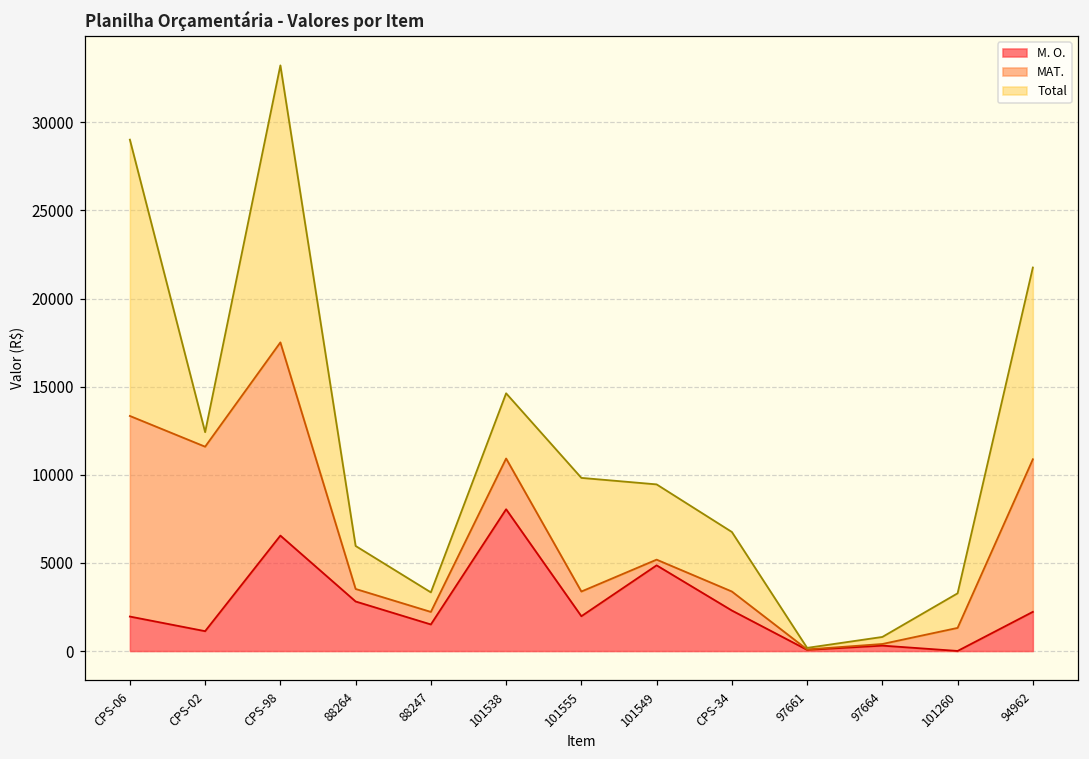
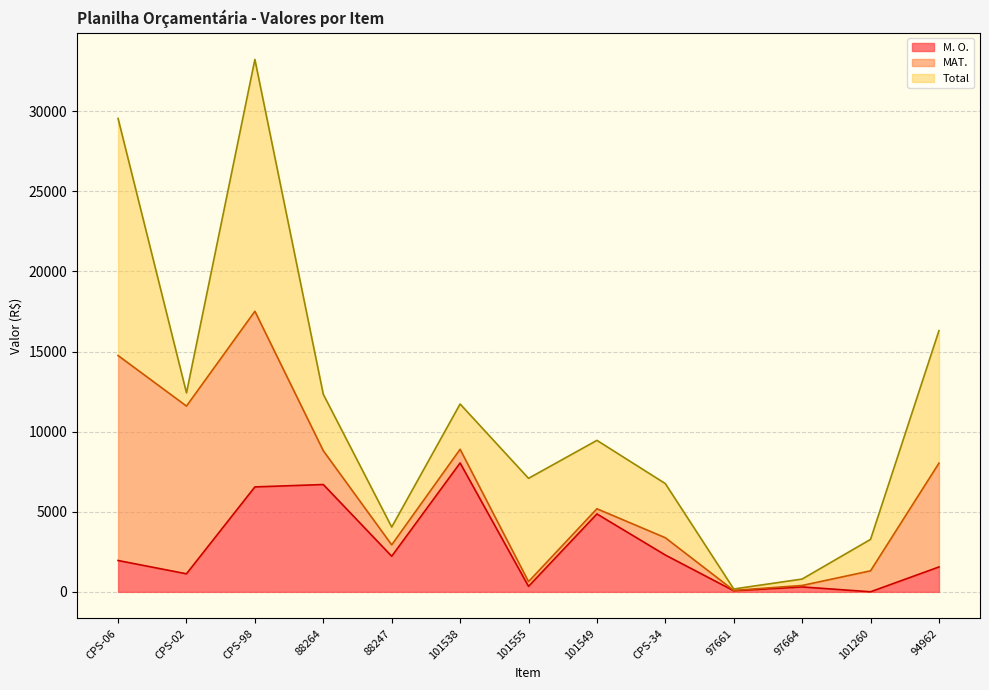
MAT., CPS-06: 11400 -> 12800
Total, CPS-06: 15700 -> 14800
M. O., 88264: 2800 -> 6700
MAT., 88264: 700 -> 2100
Total, 88264: 2400 -> 3500
M. O., 88247: 1500 -> 2200
MAT., 101538: 2900 -> 900
Total, 101538: 3700 -> 2800
M. O., 101555: 2000 -> 300
MAT., 101555: 1400 -> 300
M. O., 94962: 2200 -> 1600
MAT., 94962: 8700 -> 6500
Total, 94962: 10900 -> 8300
